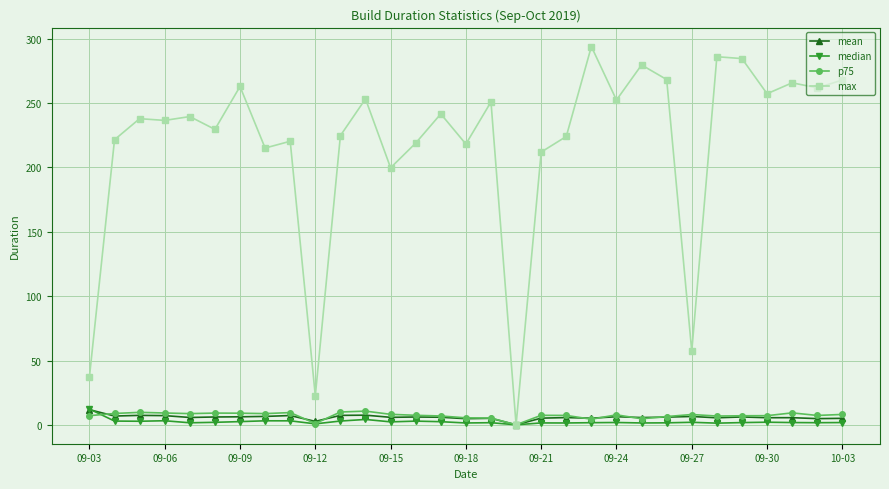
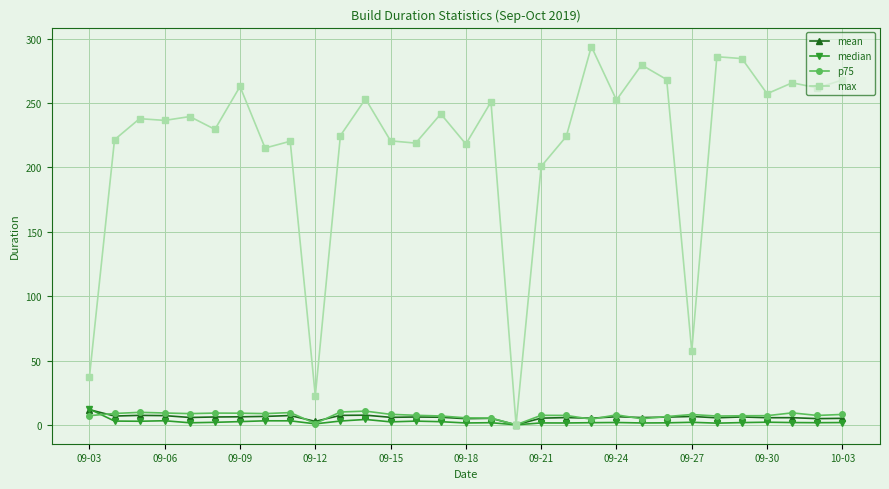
max, 09-15: 200 -> 221
max, 09-21: 212 -> 201
